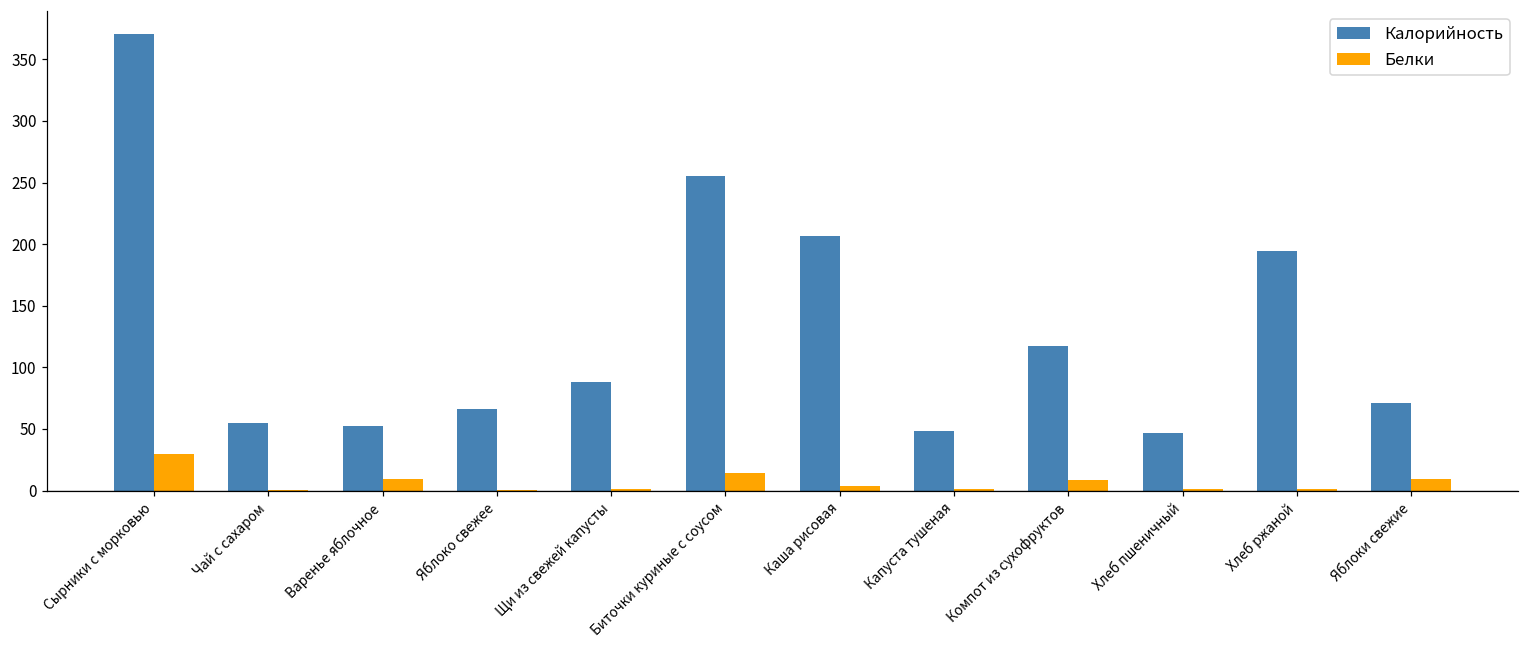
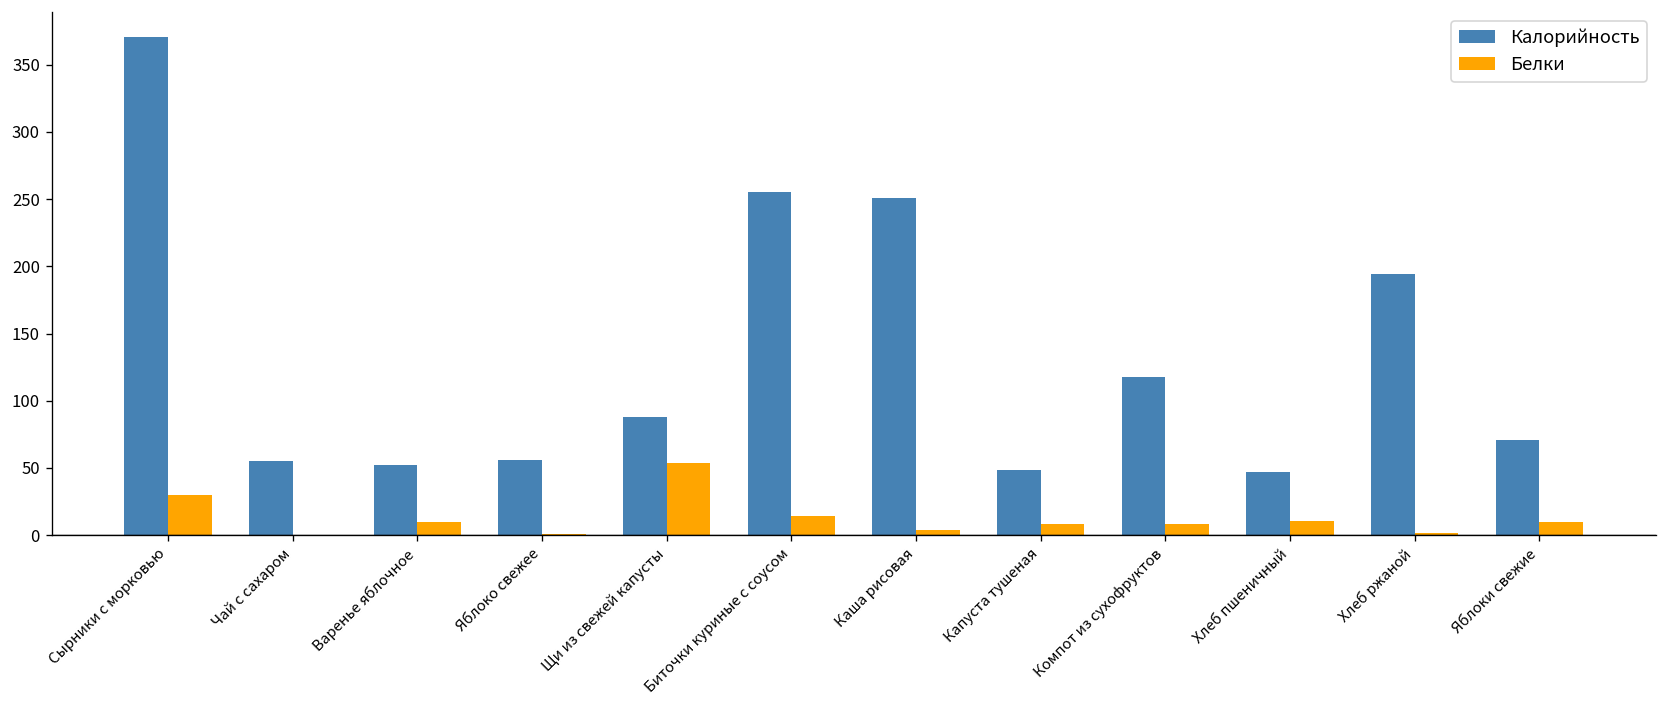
Калорийность, Яблоко свежее: 66 -> 56
Белки, Щи из свежей капусты: 1 -> 54
Калорийность, Каша рисовая: 207 -> 251
Белки, Капуста тушеная: 1 -> 9
Белки, Хлеб пшеничный: 2 -> 11
